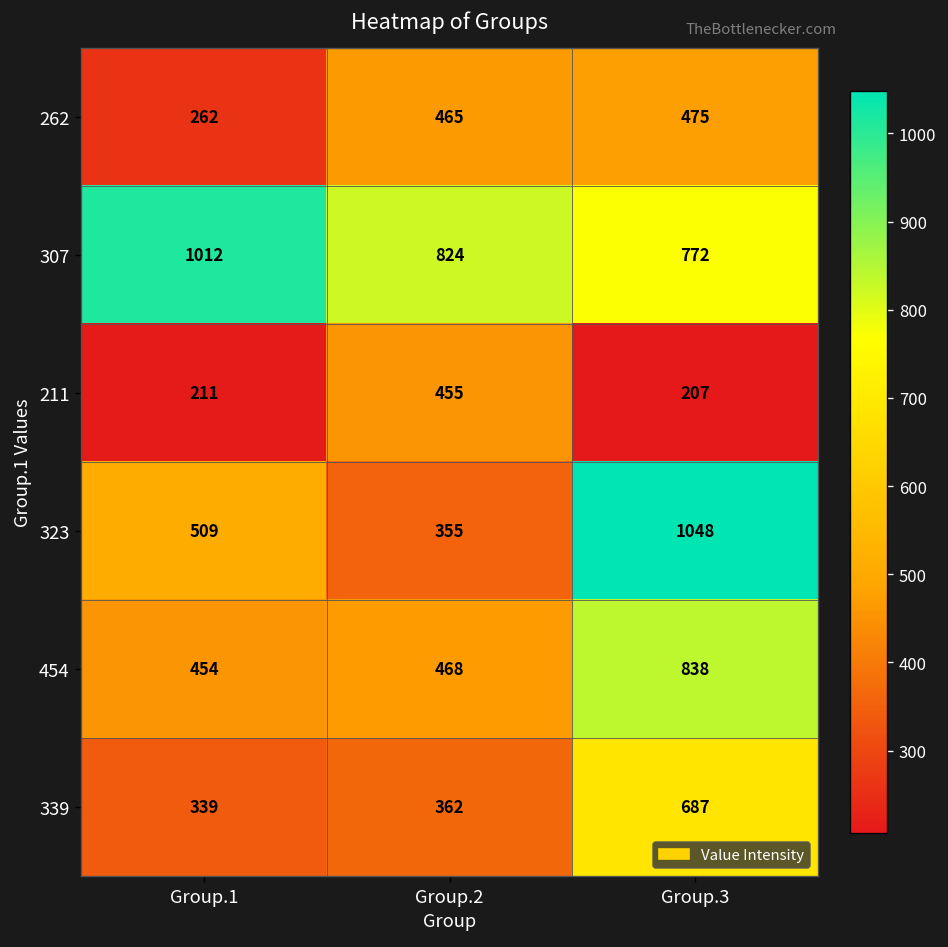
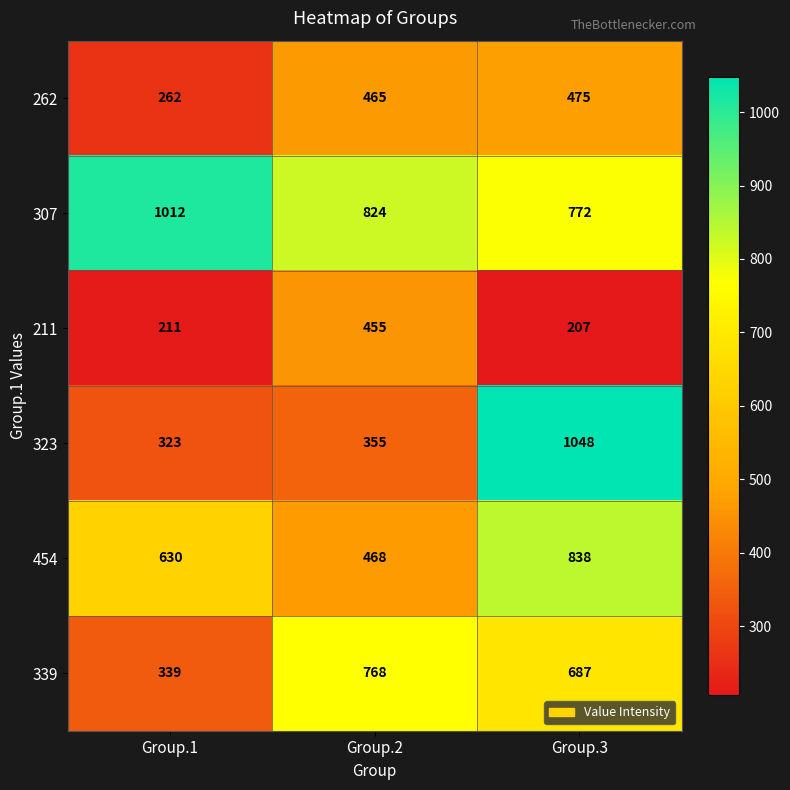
323, Group.1: 509 -> 323
454, Group.1: 454 -> 630
339, Group.2: 362 -> 768
